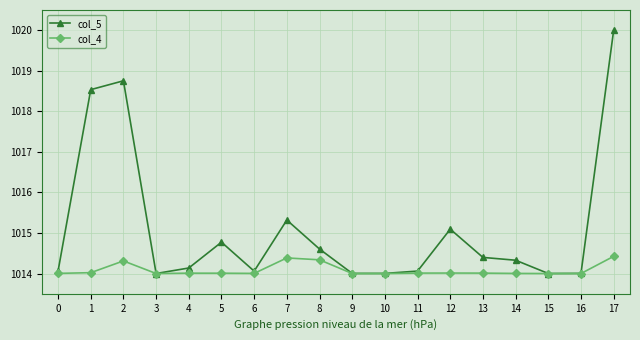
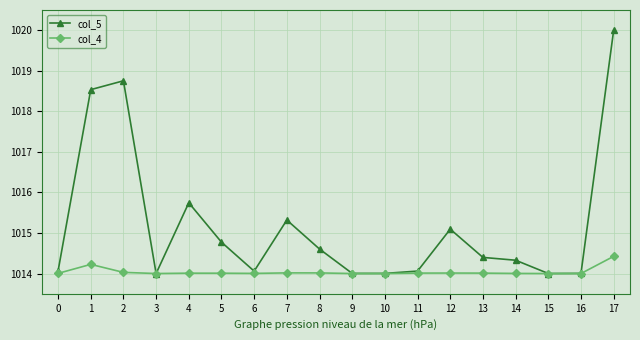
col_4, 1: 1014.0 -> 1014.2
col_4, 2: 1014.3 -> 1014.0
col_5, 4: 1014.1 -> 1015.7
col_4, 7: 1014.4 -> 1014.0
col_4, 8: 1014.3 -> 1014.0
